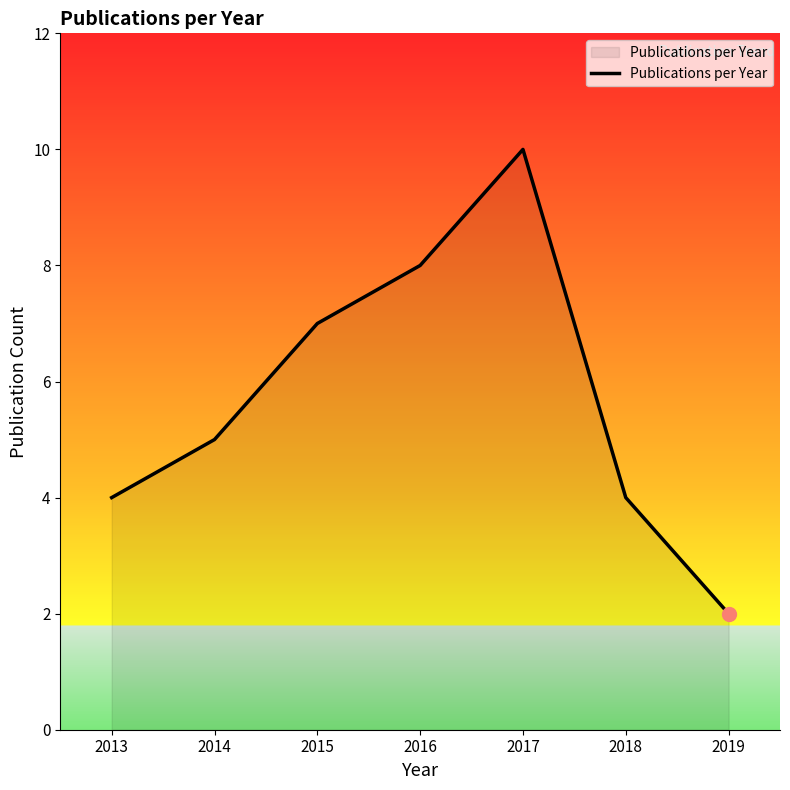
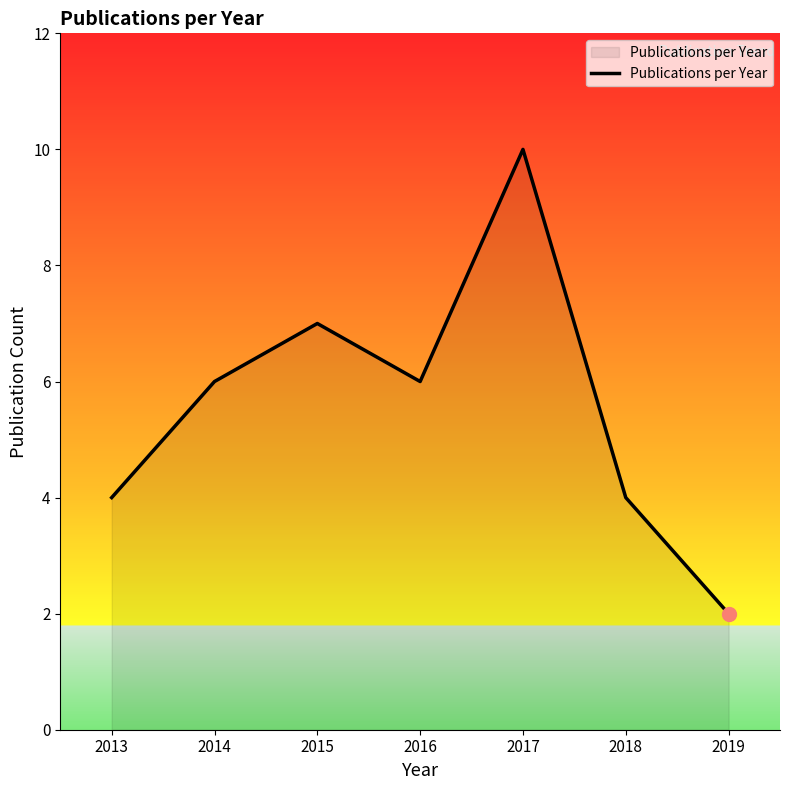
Publications per Year, 2014: 5 -> 6
Publications per Year, 2016: 8 -> 6
